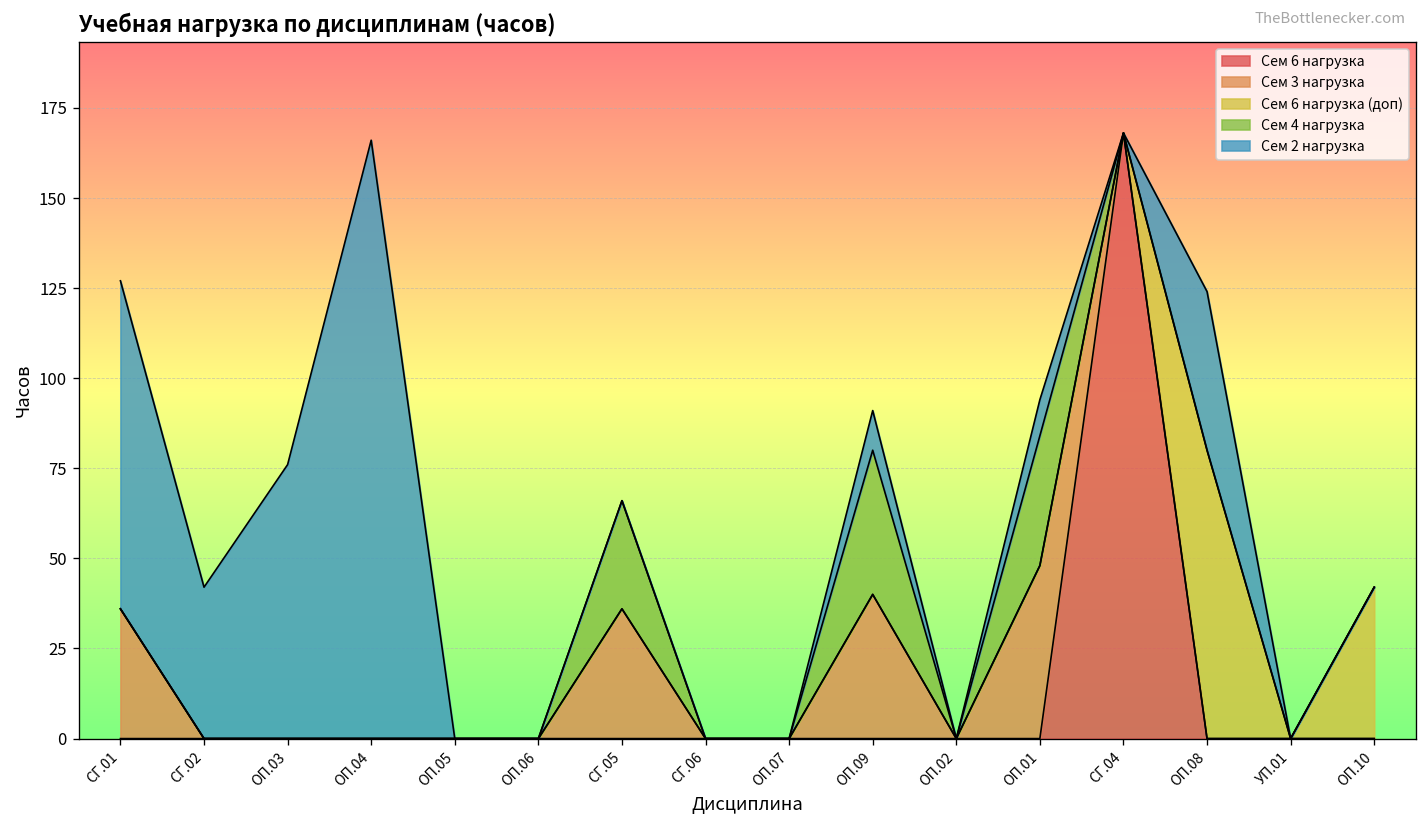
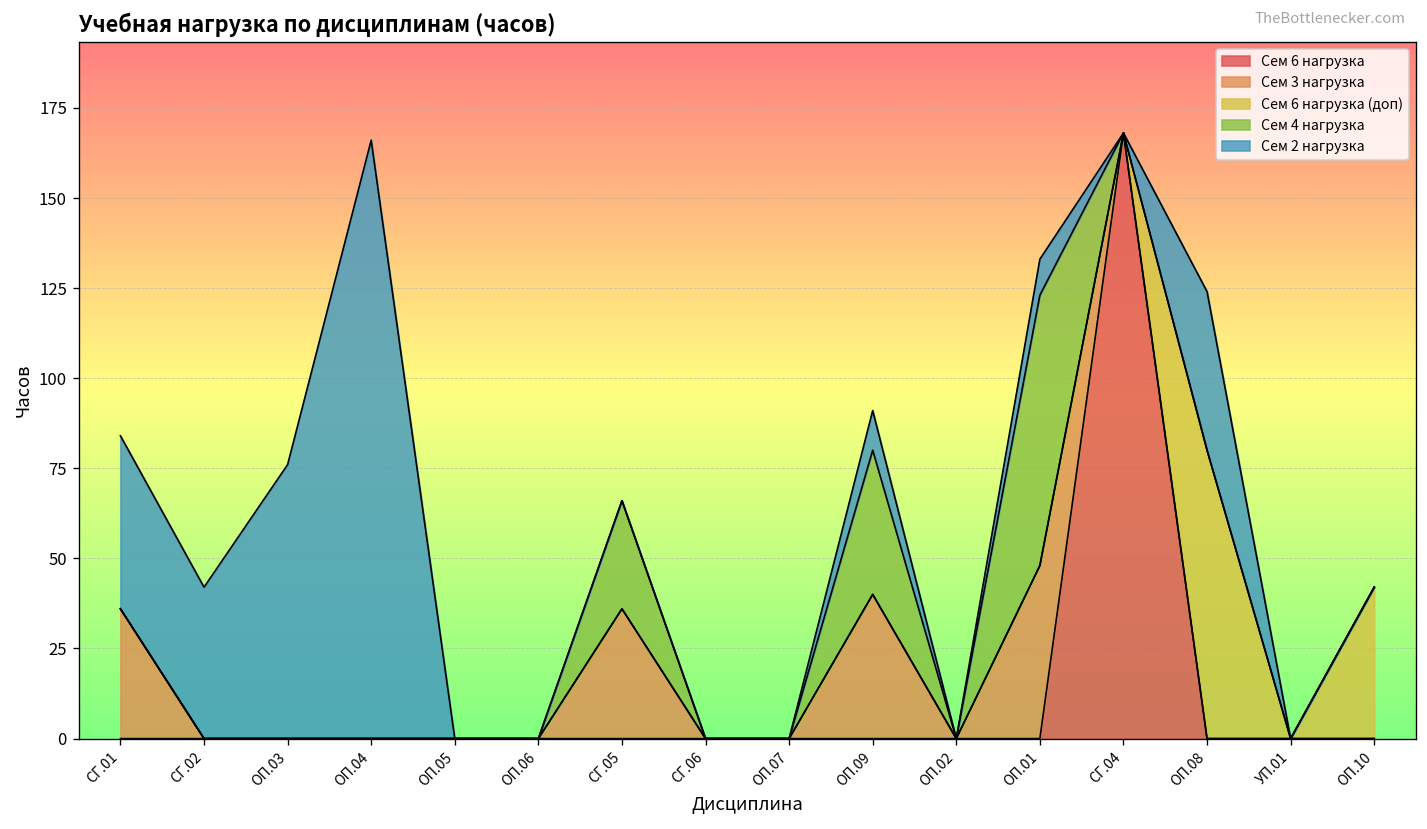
Сем 2 нагрузка, СГ.01: 91 -> 48
Сем 4 нагрузка, ОП.01: 36 -> 75
